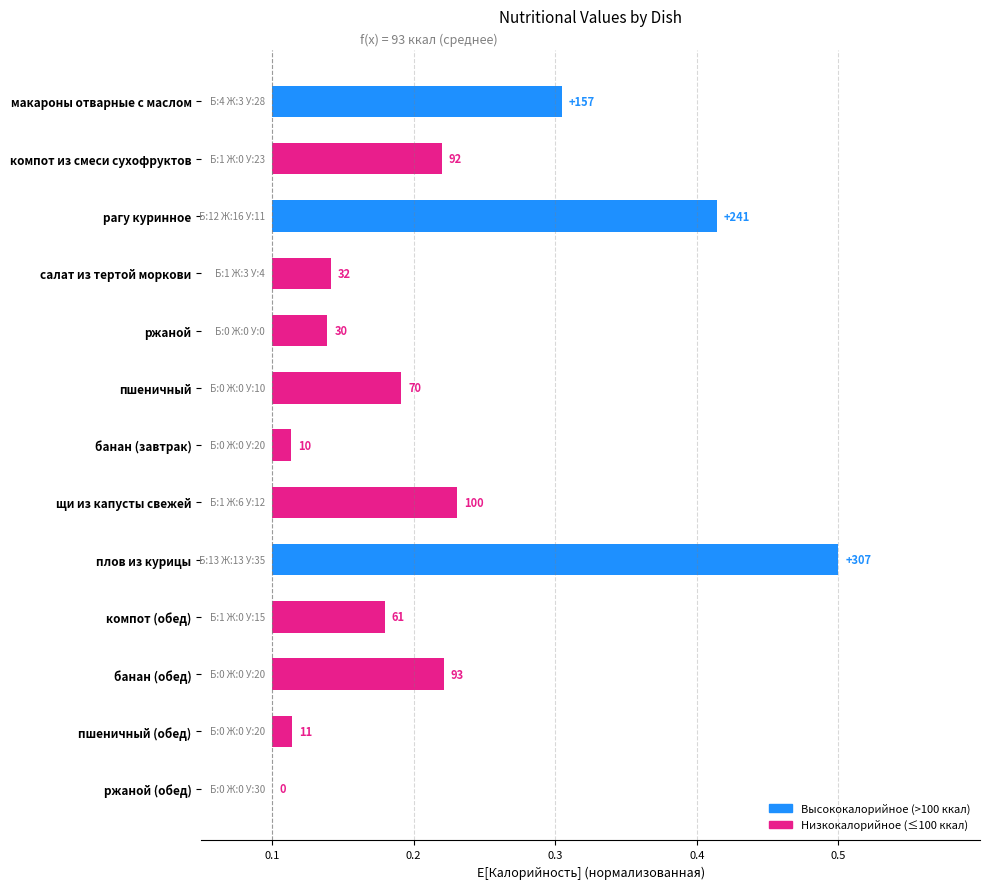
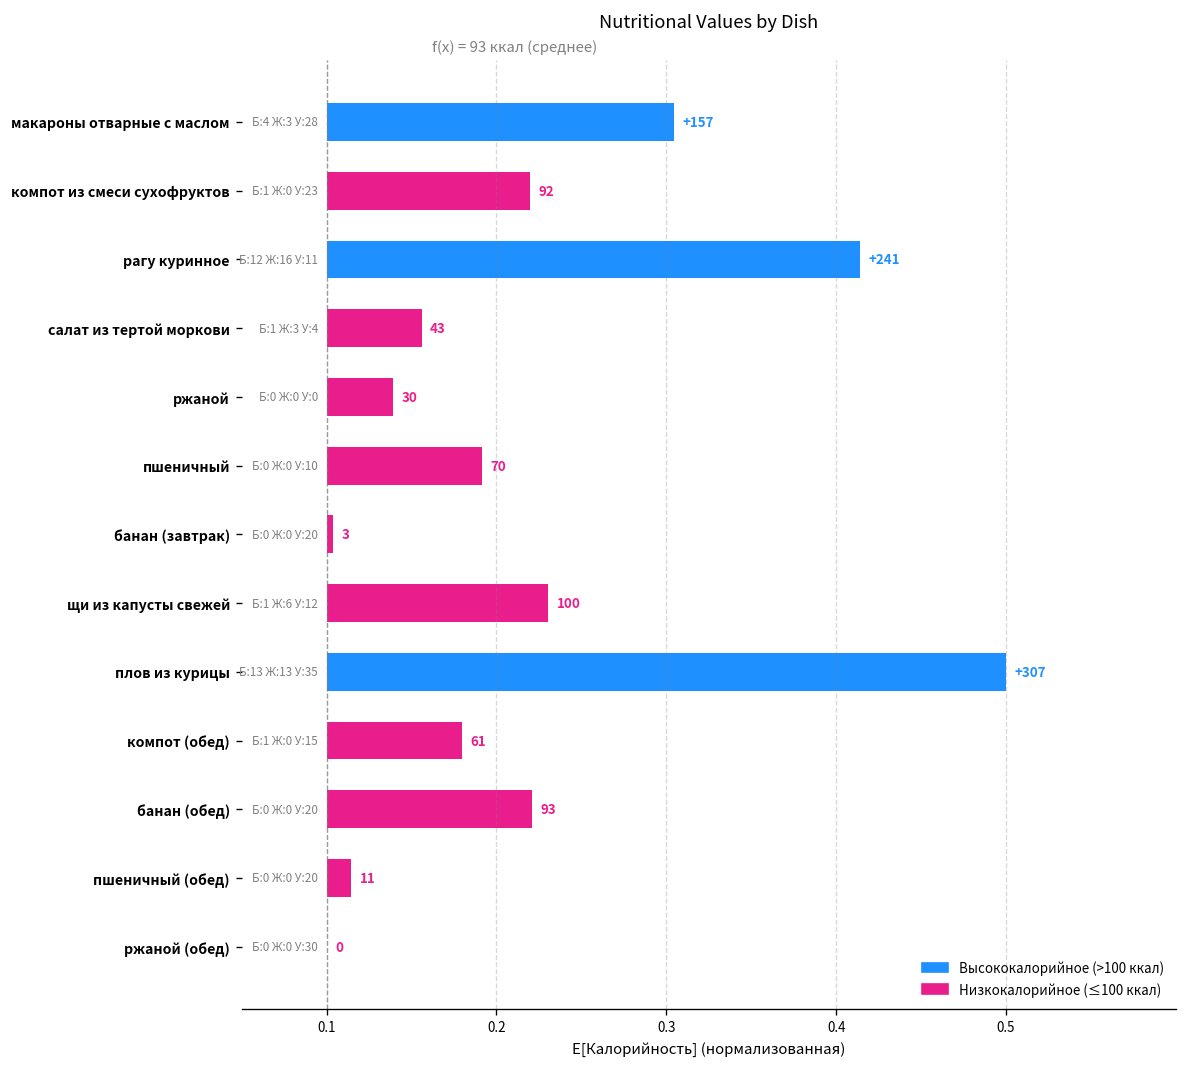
салат из тертой моркови: 32 -> 43
банан (завтрак): 10 -> 3
